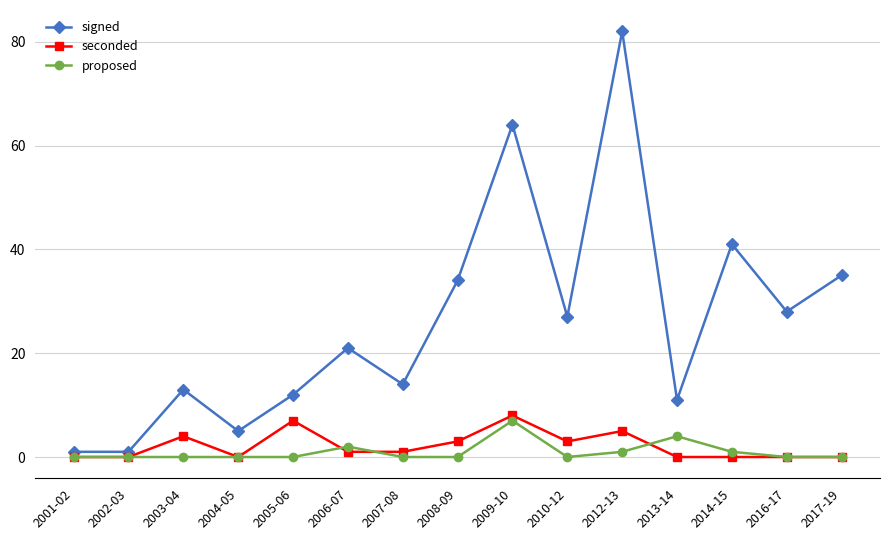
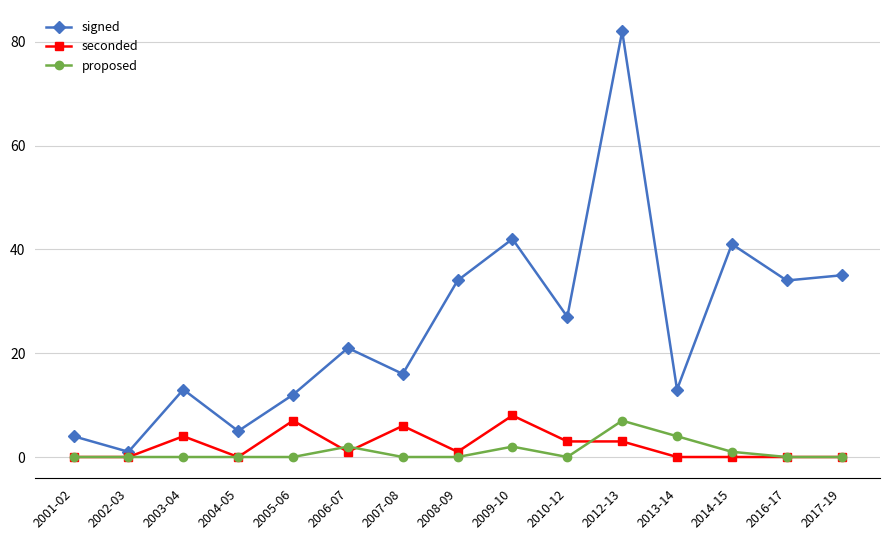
signed, 2001-02: 1 -> 4
signed, 2007-08: 14 -> 16
seconded, 2007-08: 1 -> 6
seconded, 2008-09: 3 -> 1
signed, 2009-10: 64 -> 42
proposed, 2009-10: 7 -> 2
seconded, 2012-13: 5 -> 3
proposed, 2012-13: 1 -> 7
signed, 2013-14: 11 -> 13
signed, 2016-17: 28 -> 34
